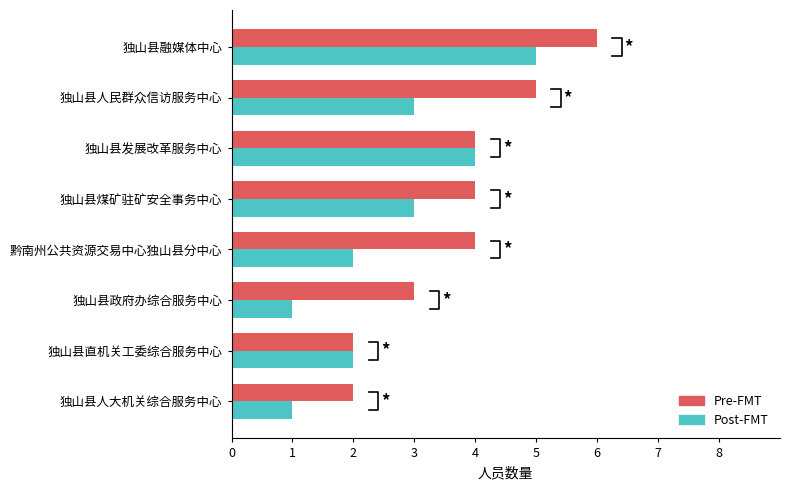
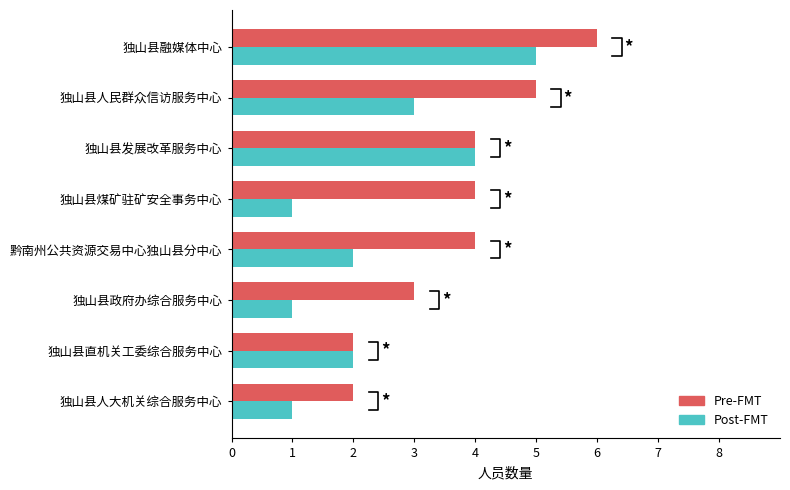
Post-FMT, 独山县煤矿驻矿安全事务中心: 3 -> 1
